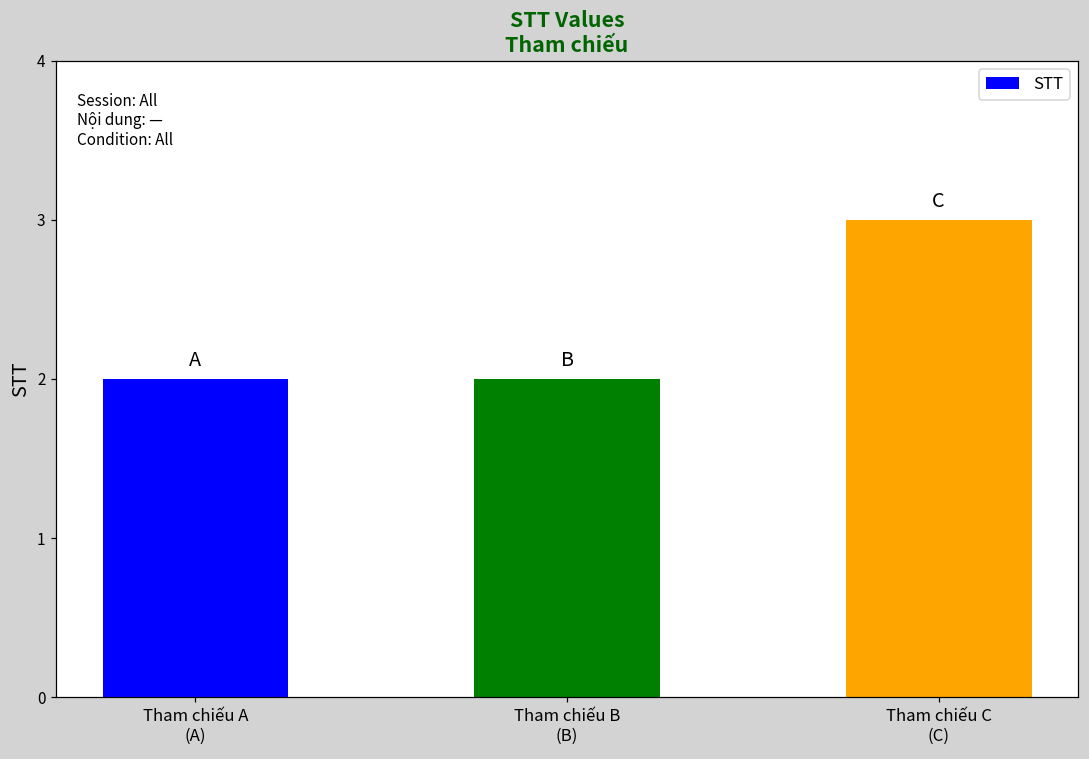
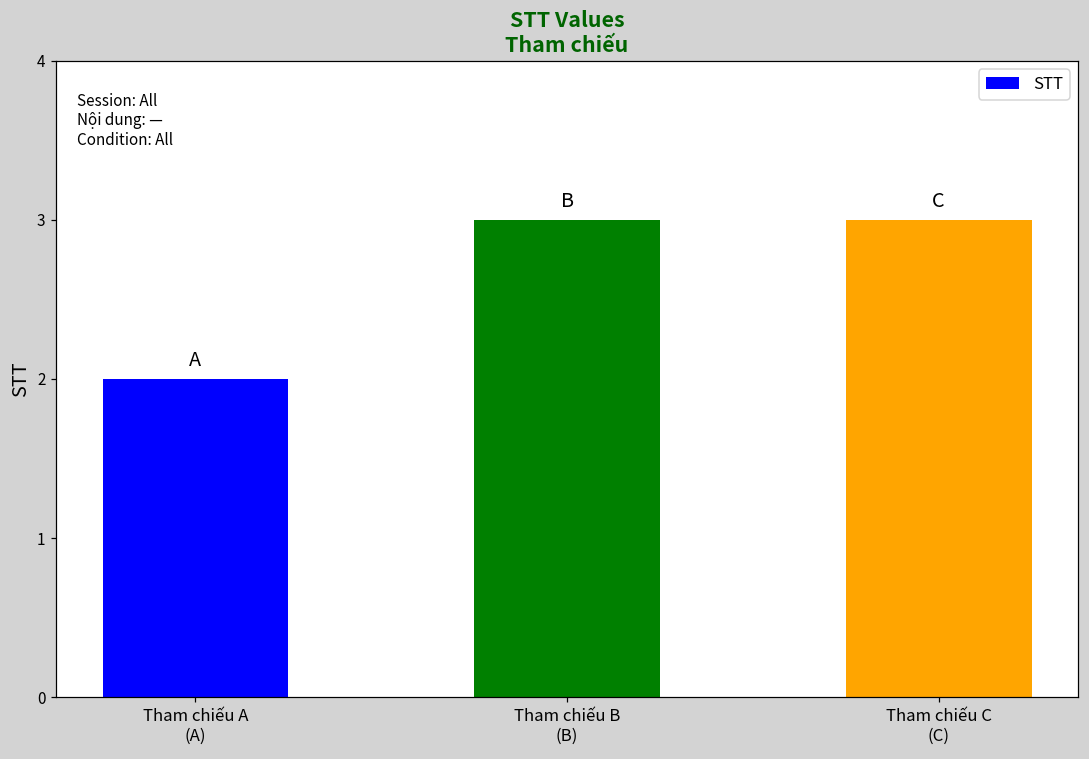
Tham chiếu B (B): 2 -> 3
